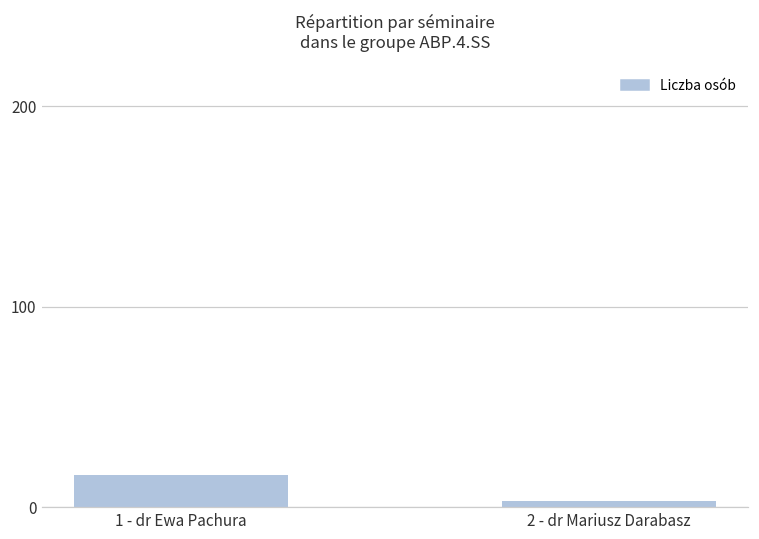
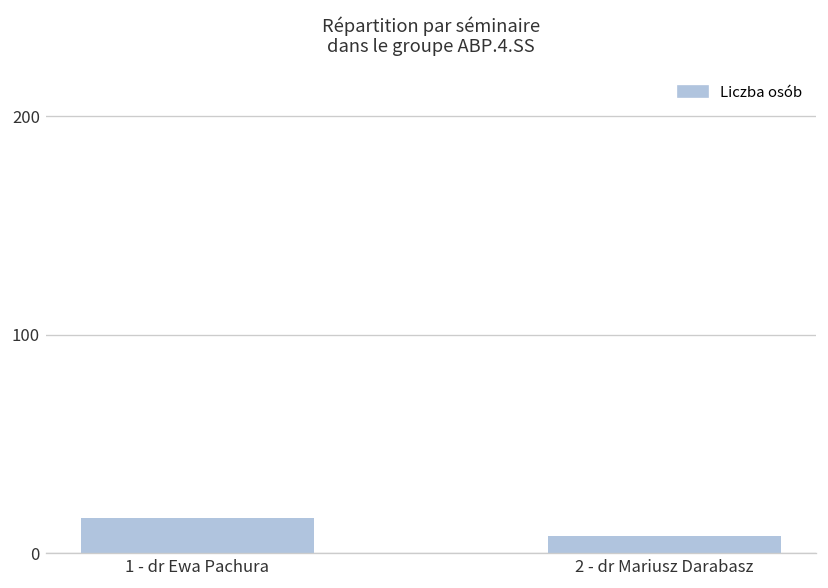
2 - dr Mariusz Darabasz: 3 -> 8
